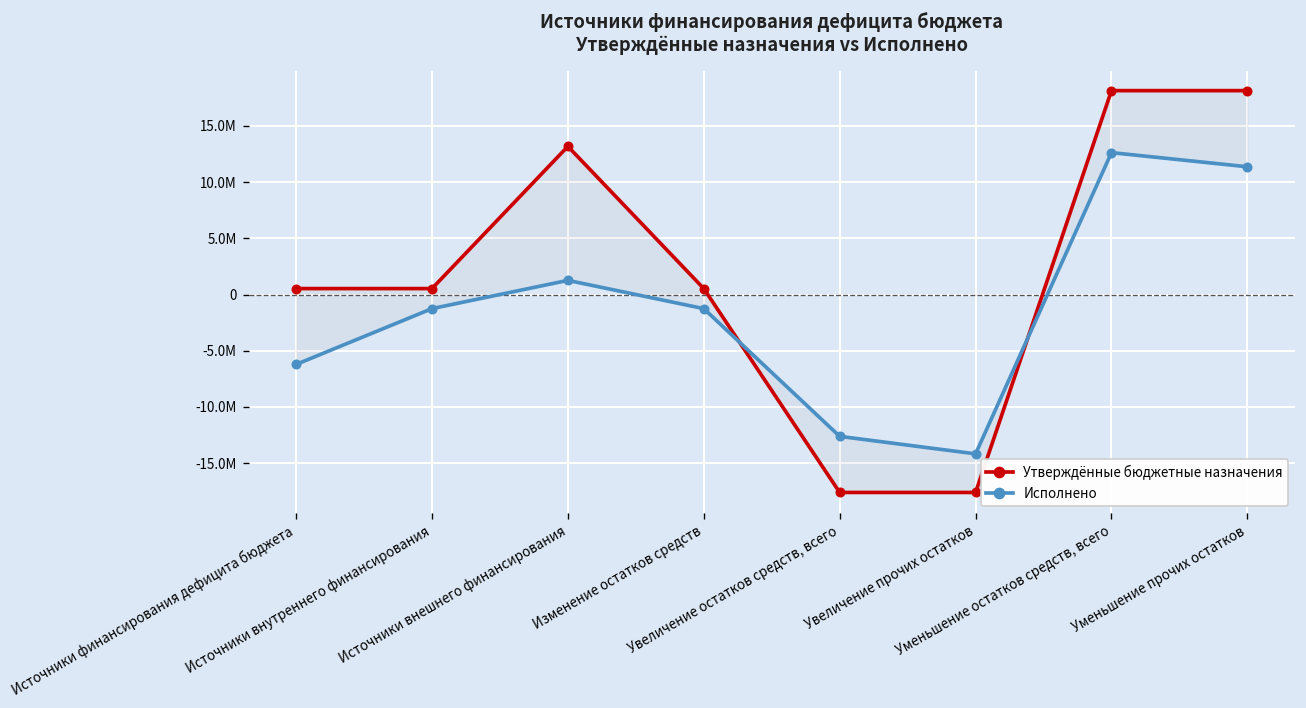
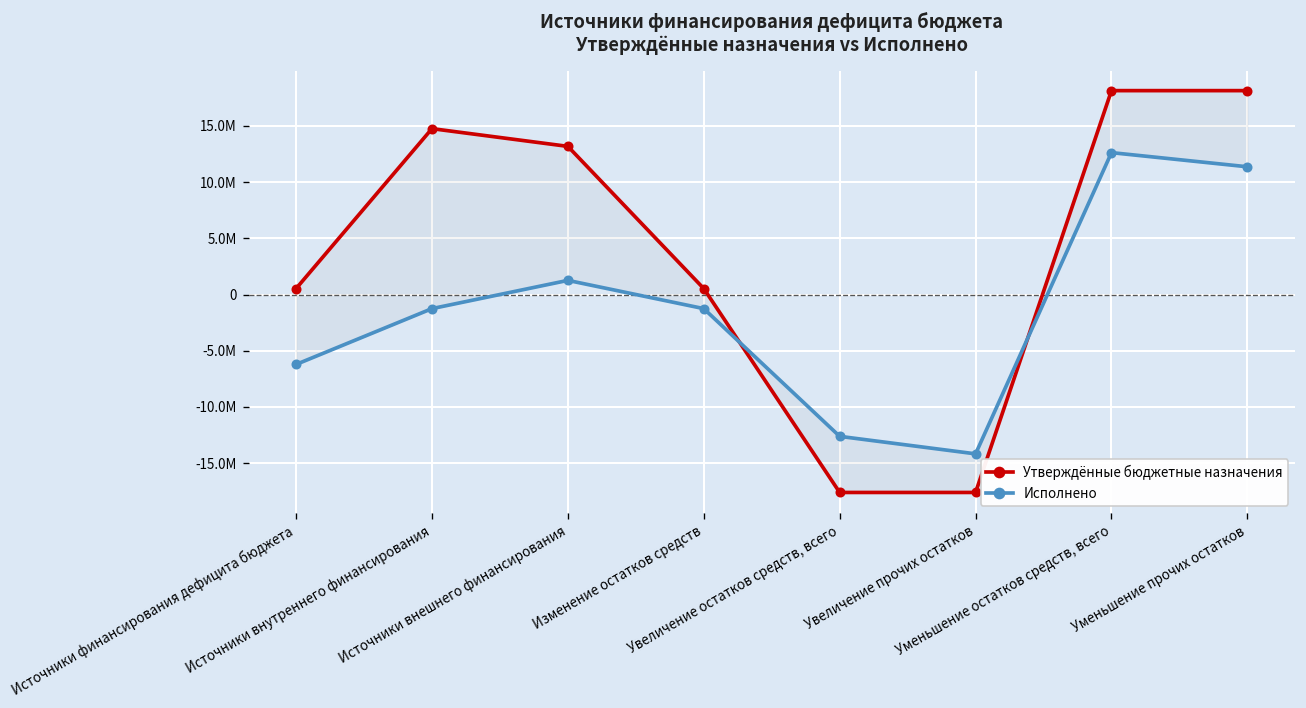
Утверждённые бюджетные назначения, Источники внутреннего финансирования: 1000000 -> 15000000
